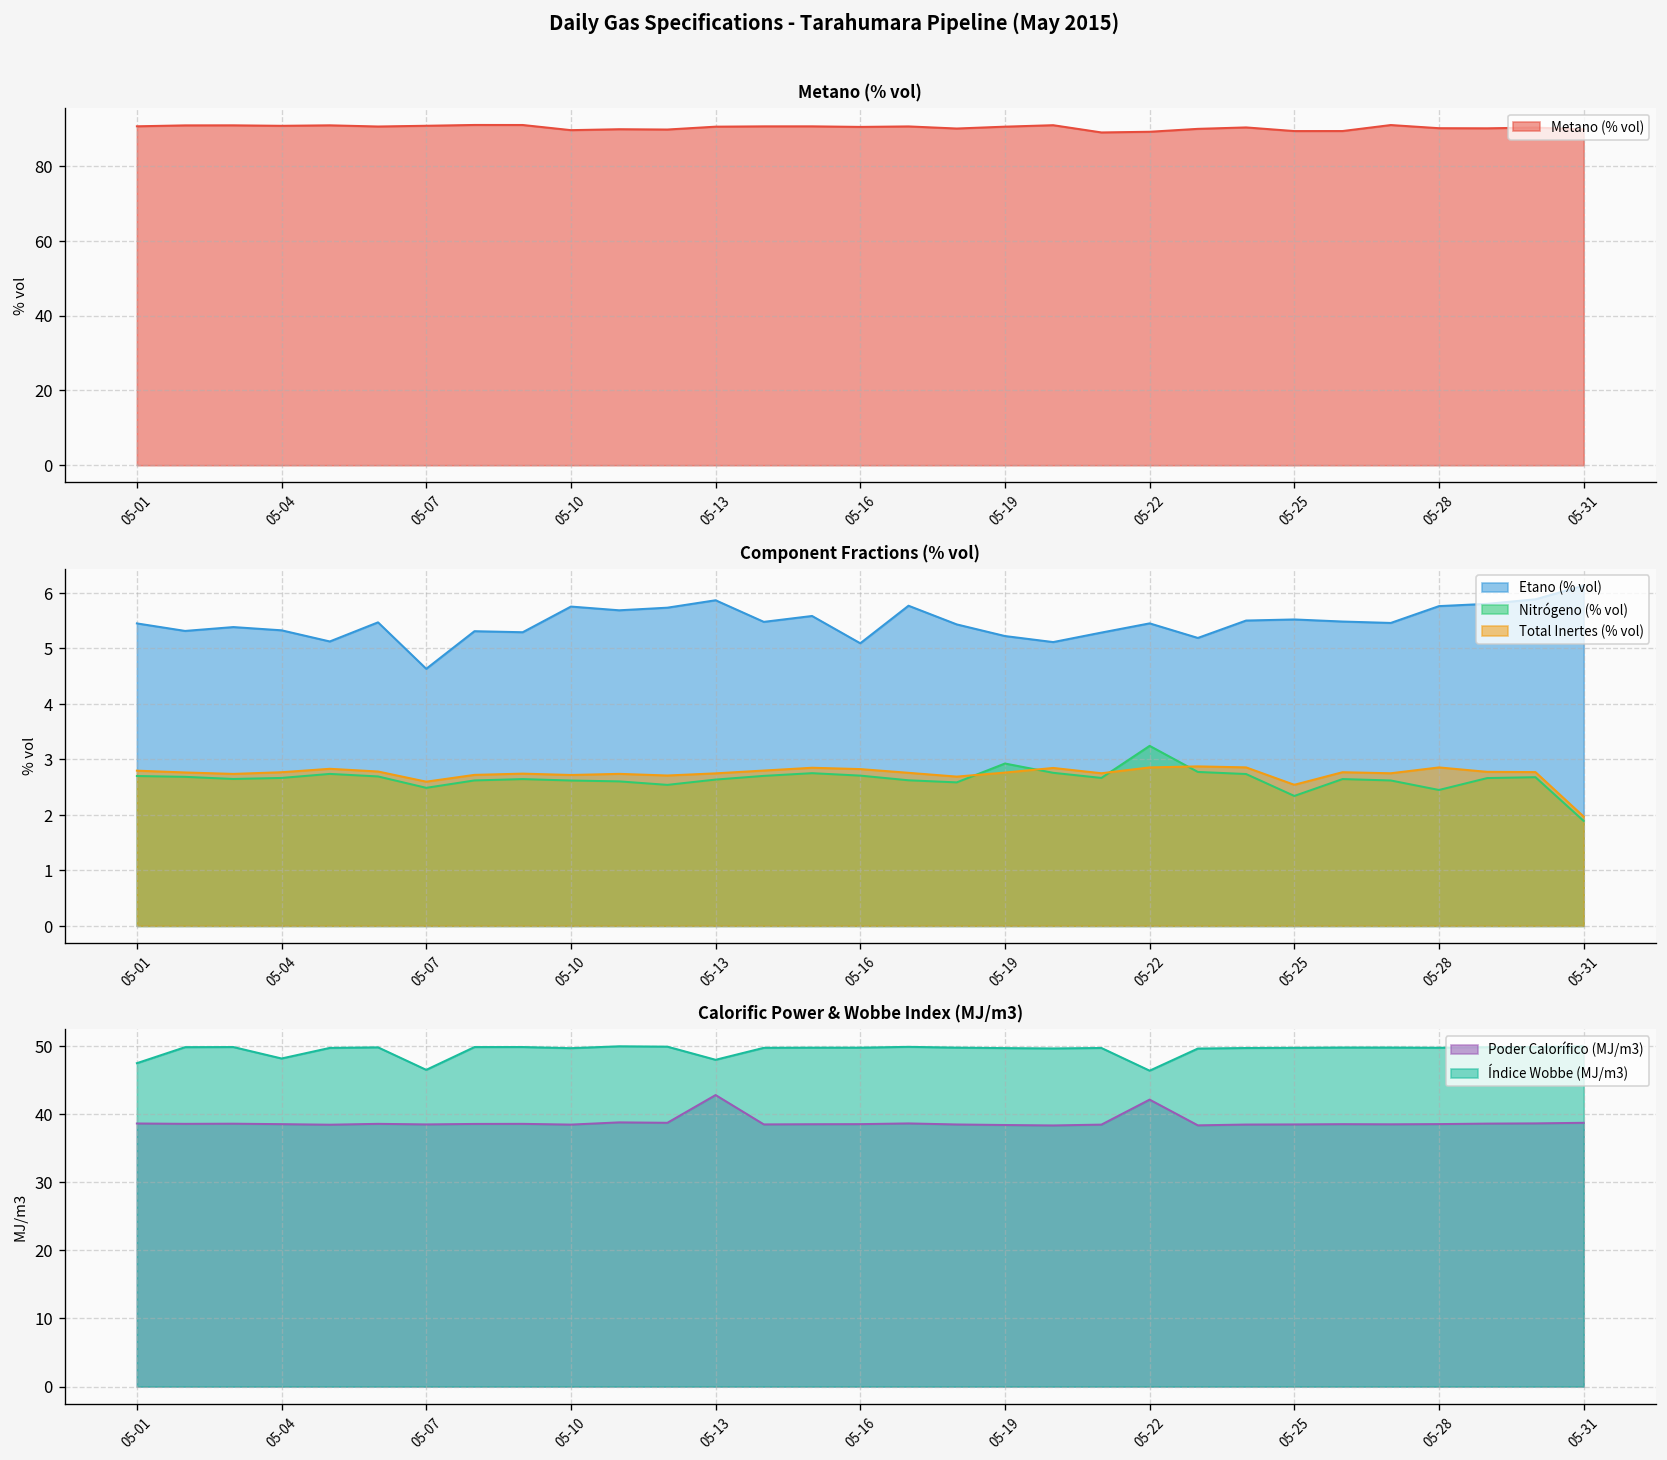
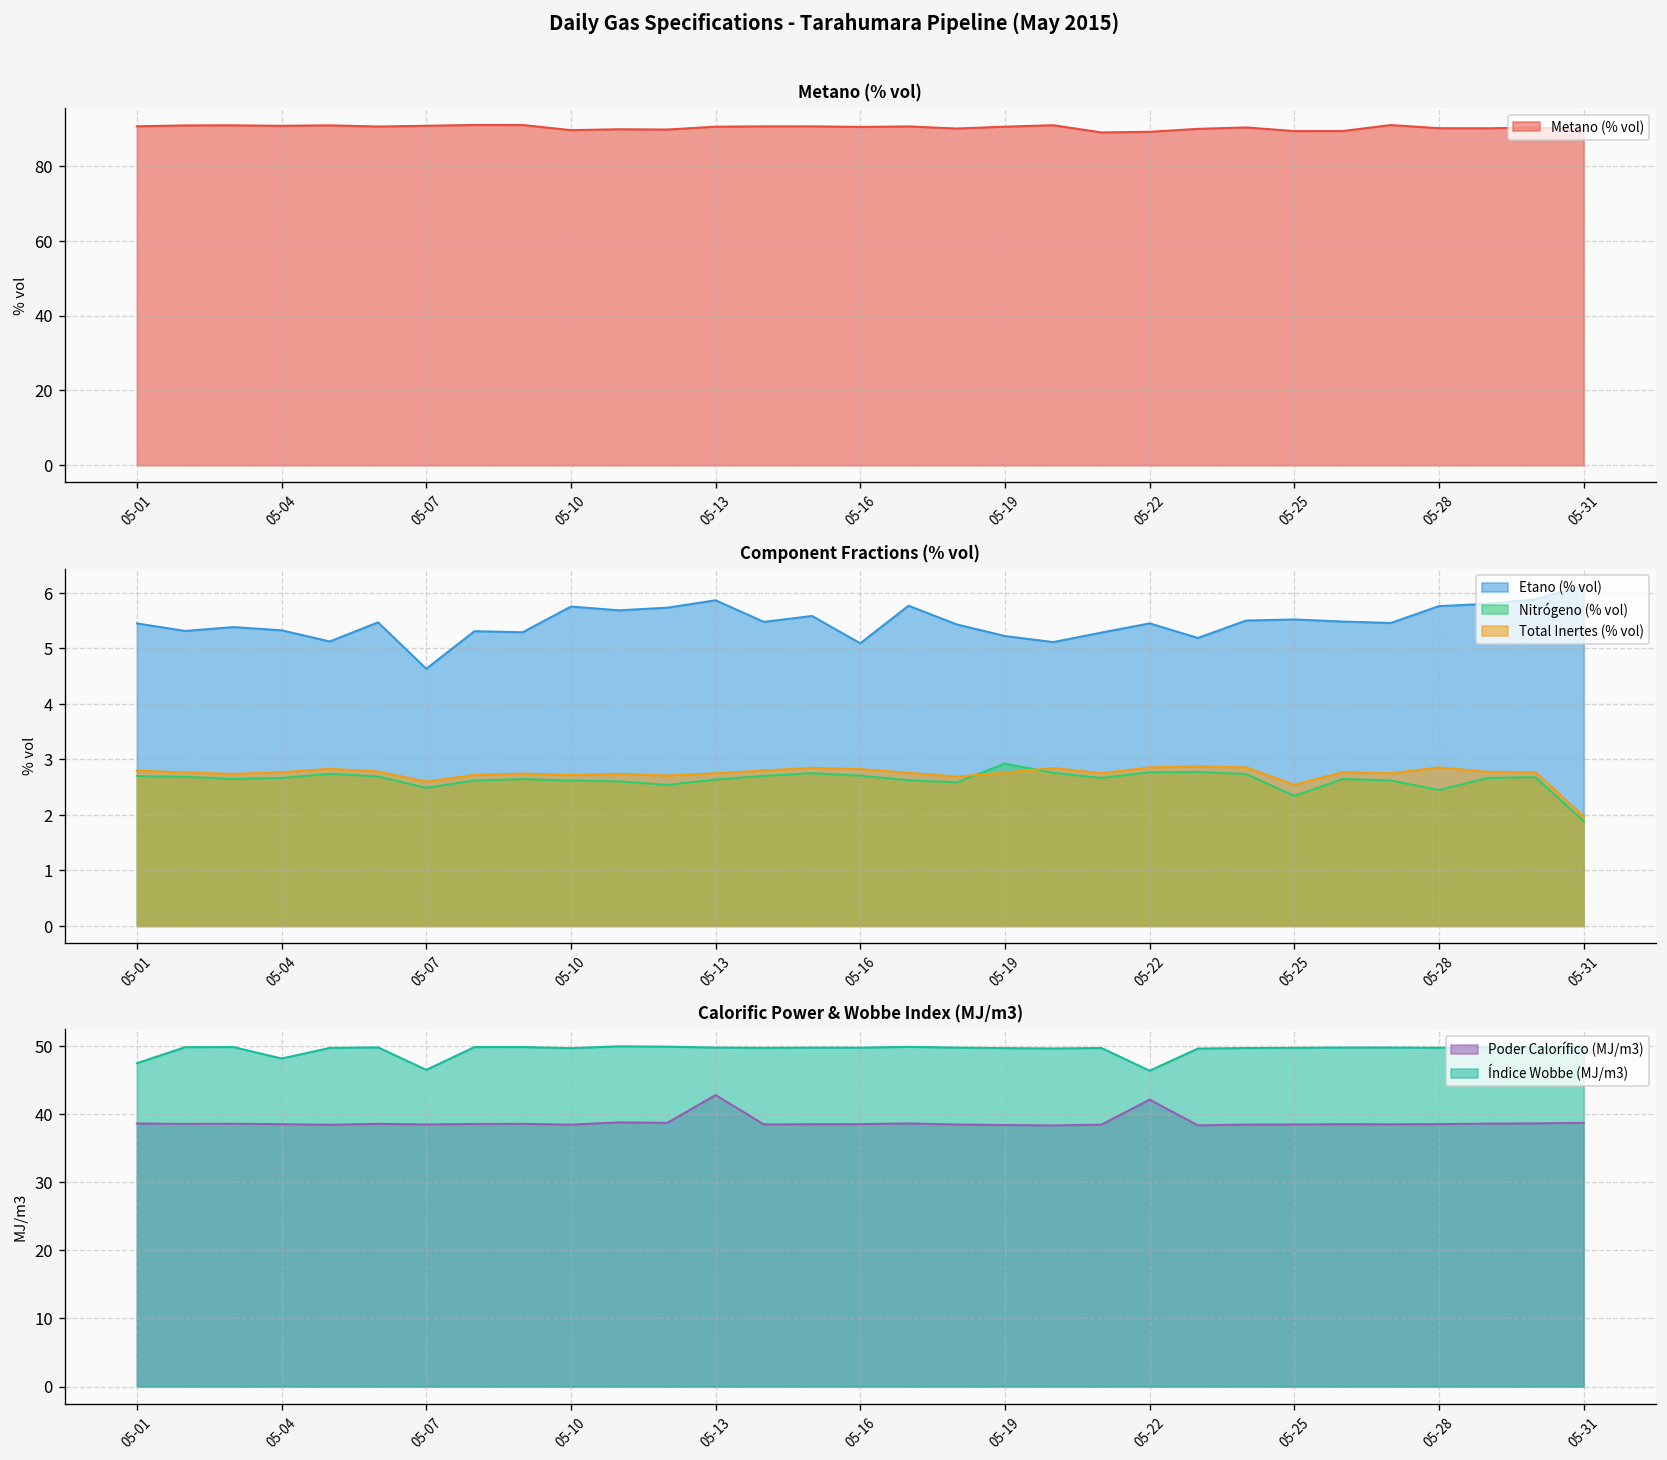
Component Fractions (% vol), Nitrógeno (% vol), 05-22: 3.2 -> 2.8
Calorific Power & Wobbe Index (MJ/m3), Índice Wobbe (MJ/m3), 05-13: 48 -> 50
